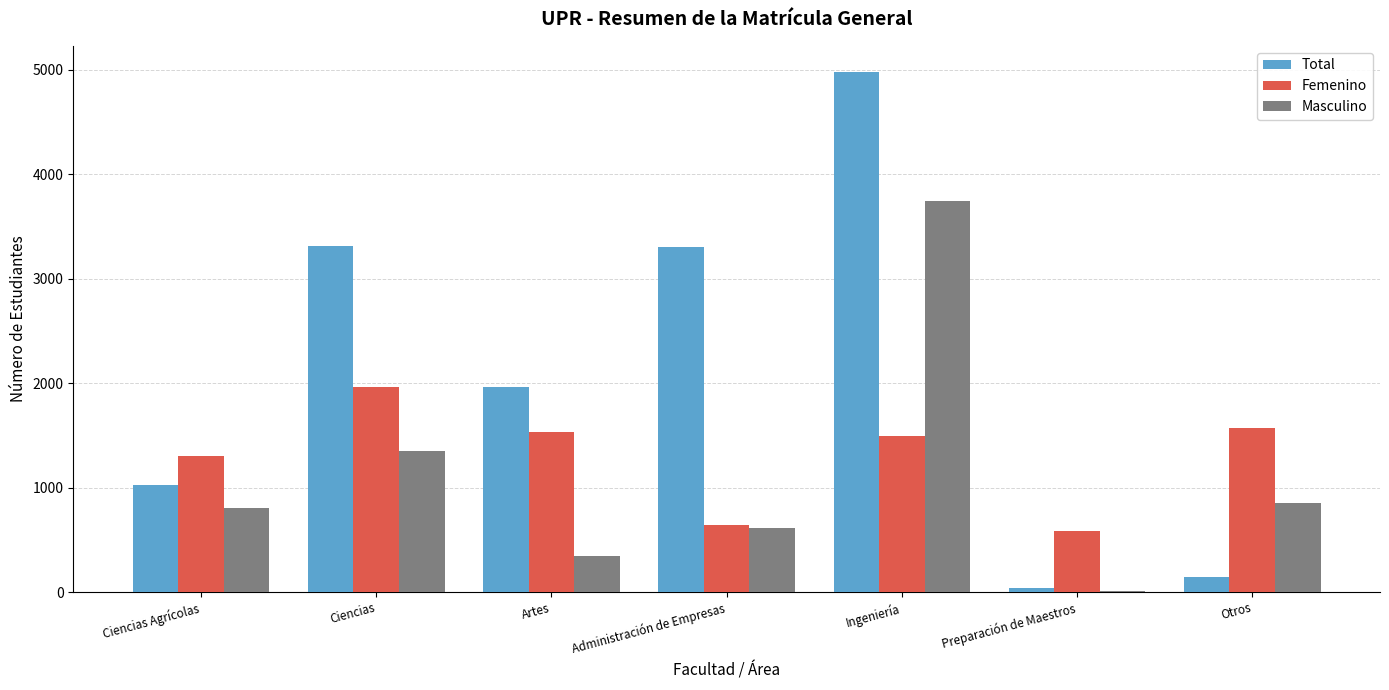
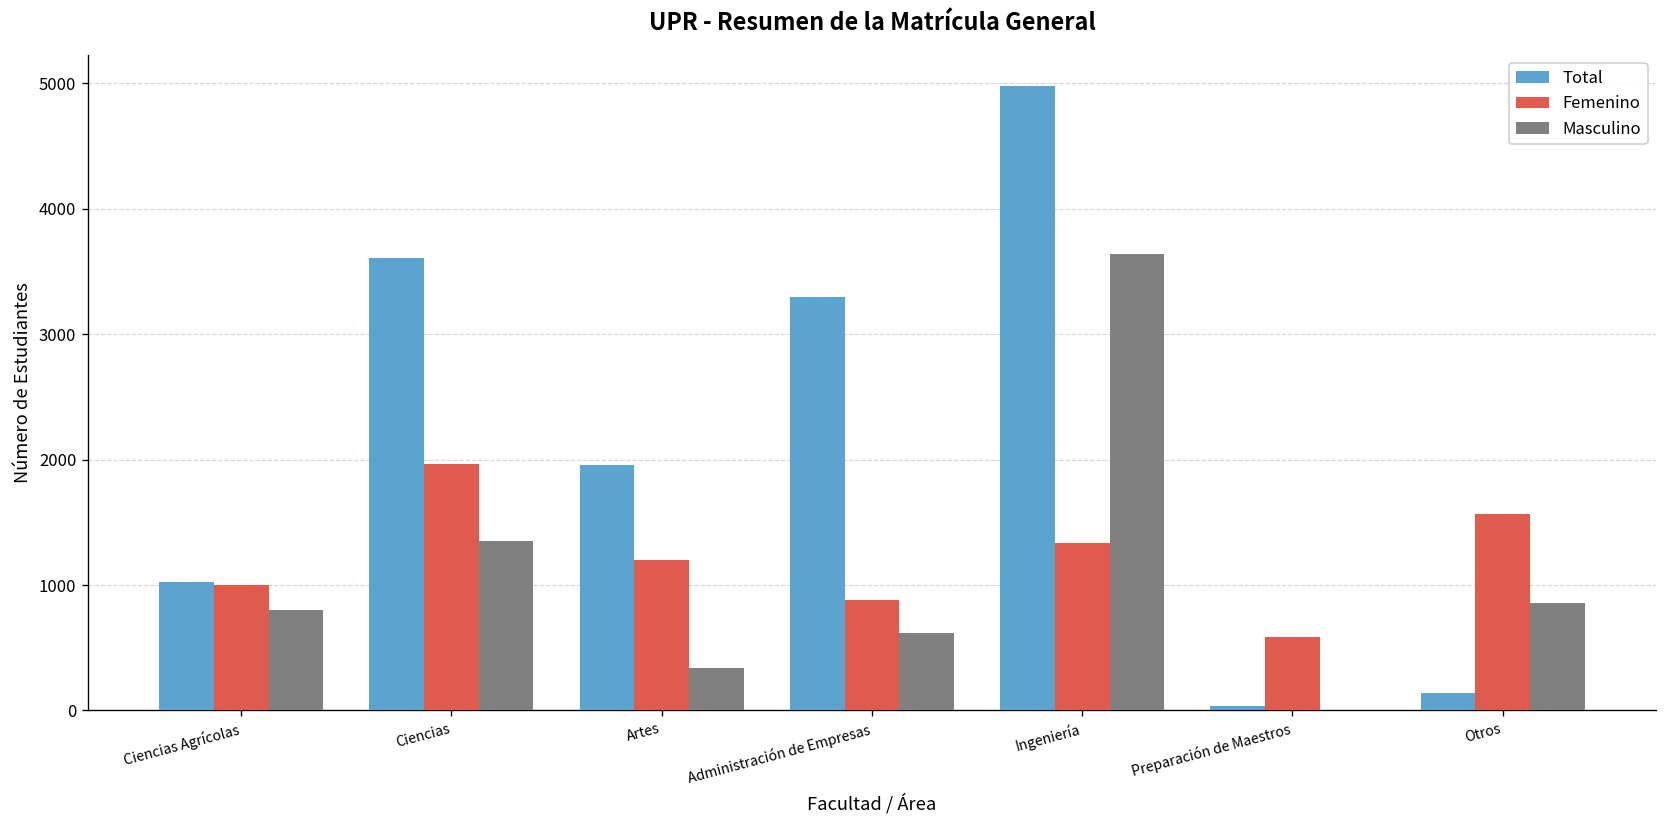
Femenino, Ciencias Agrícolas: 1300 -> 1000
Total, Ciencias: 3320 -> 3600
Femenino, Artes: 1530 -> 1200
Femenino, Administración de Empresas: 640 -> 880
Femenino, Ingeniería: 1500 -> 1340
Masculino, Ingeniería: 3740 -> 3640
